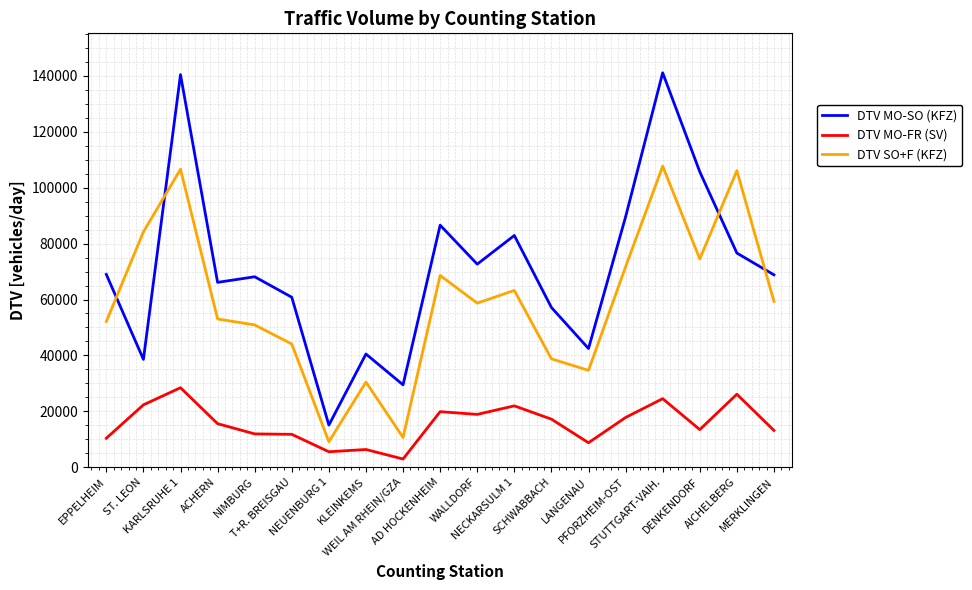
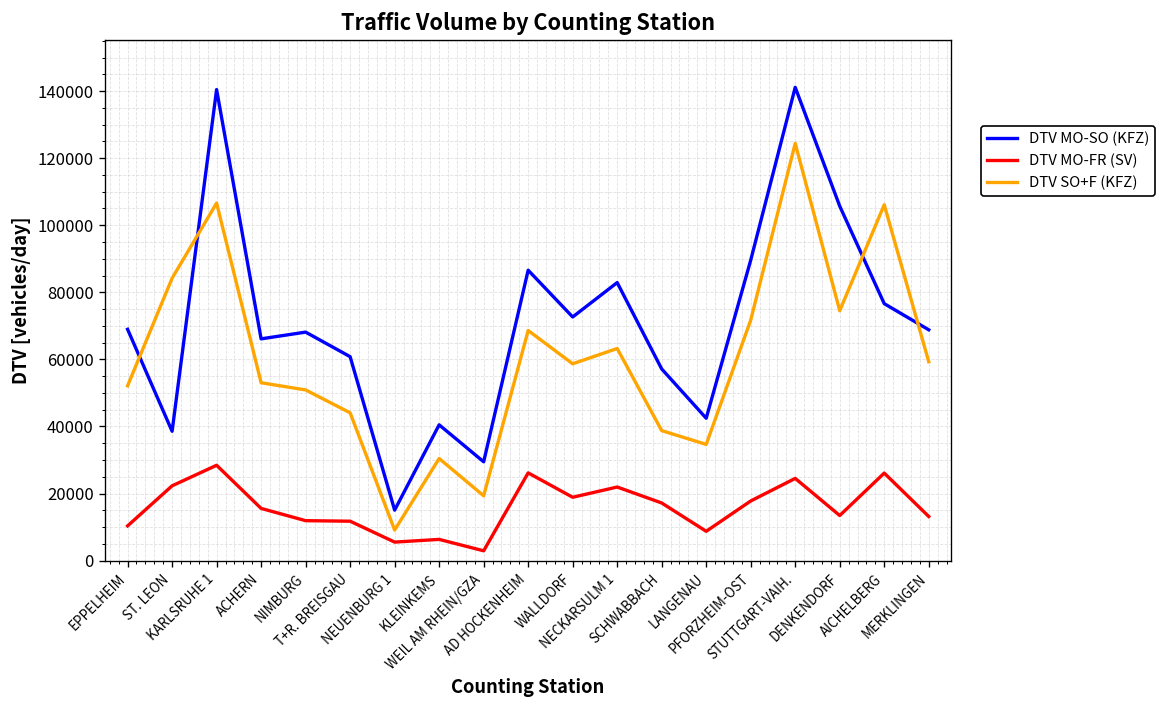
DTV SO+F (KFZ), WEIL AM RHEIN/GZA: 11000 -> 19000
DTV MO-FR (SV), AD HOCKENHEIM: 20000 -> 26000
DTV SO+F (KFZ), STUTTGART-VAIH.: 108000 -> 124000
